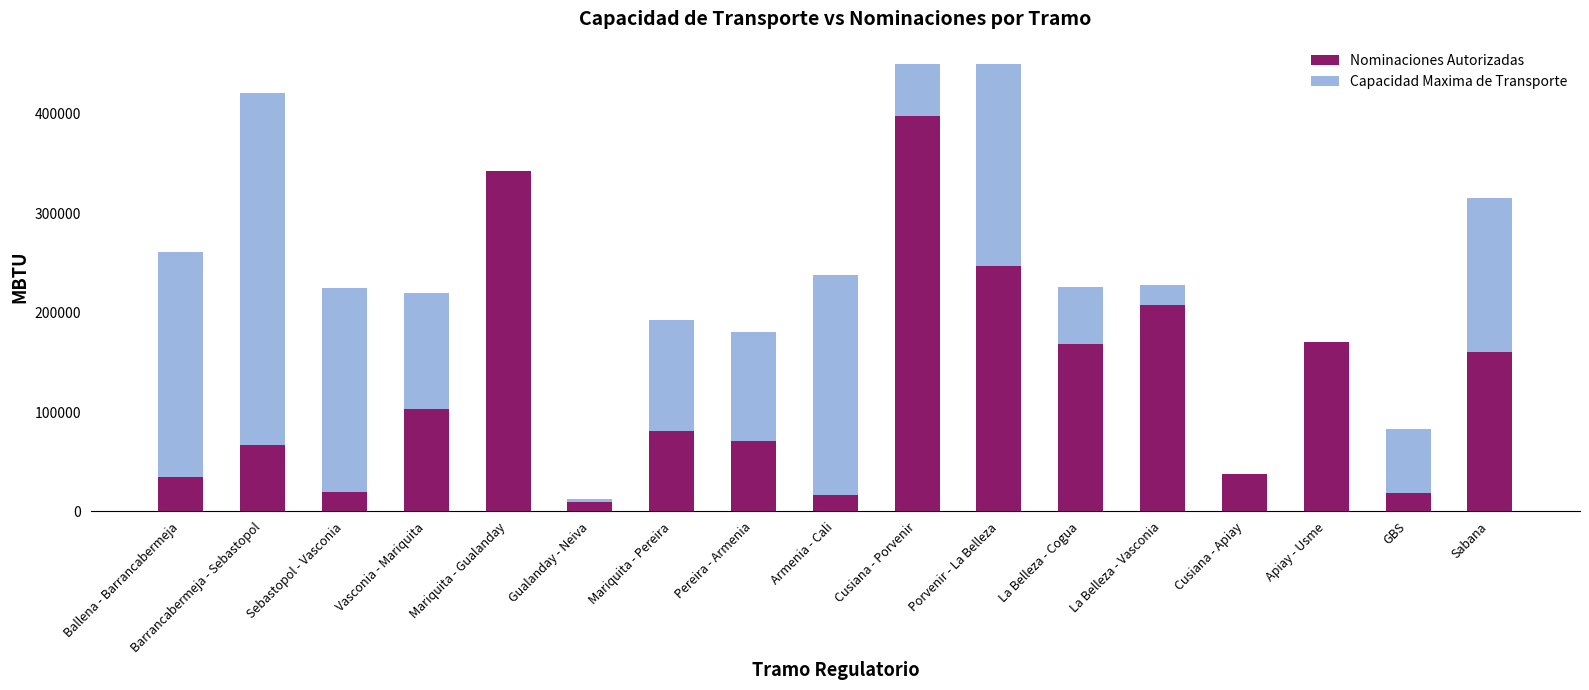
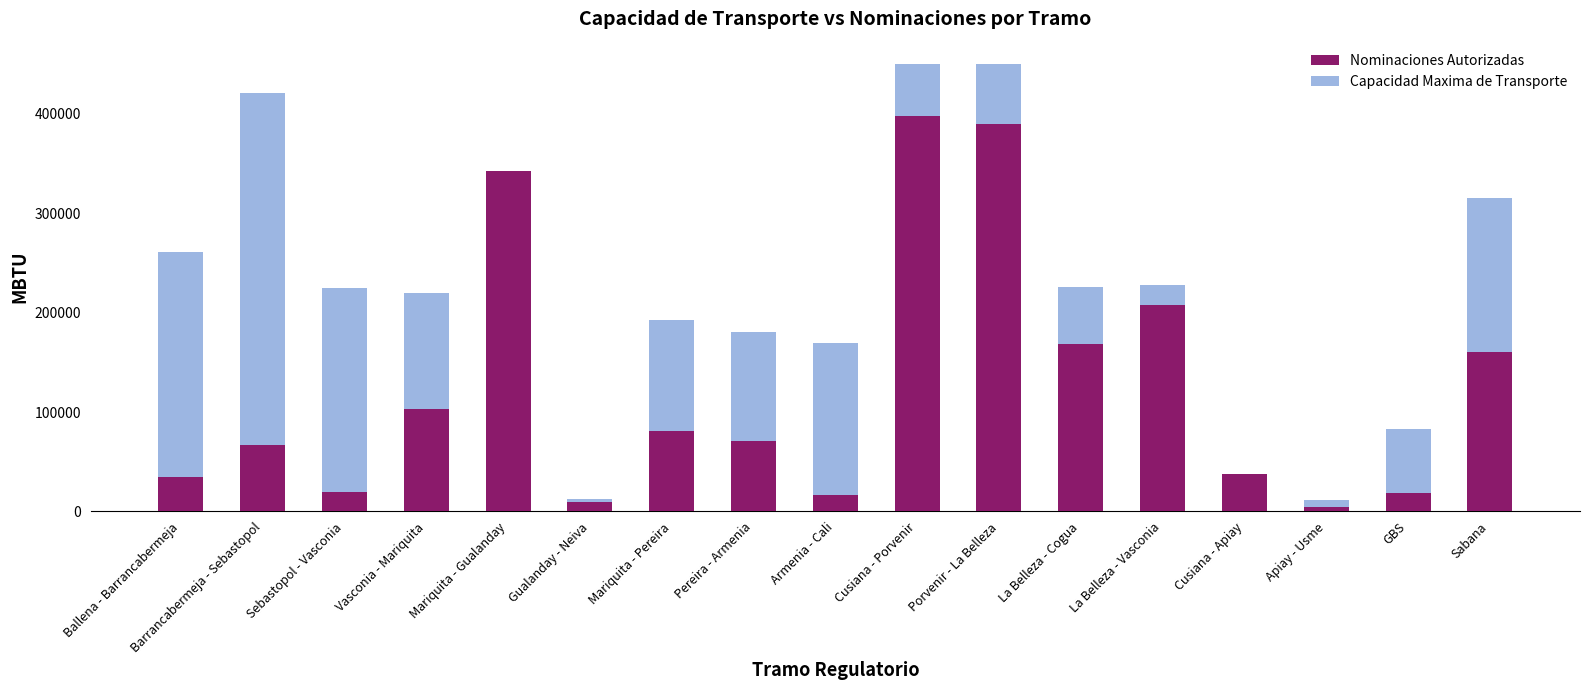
Capacidad Maxima de Transporte, Armenia - Cali: 240000 -> 170000
Nominaciones Autorizadas, Porvenir - La Belleza: 250000 -> 390000
Nominaciones Autorizadas, Apiay - Usme: 170000 -> 0
